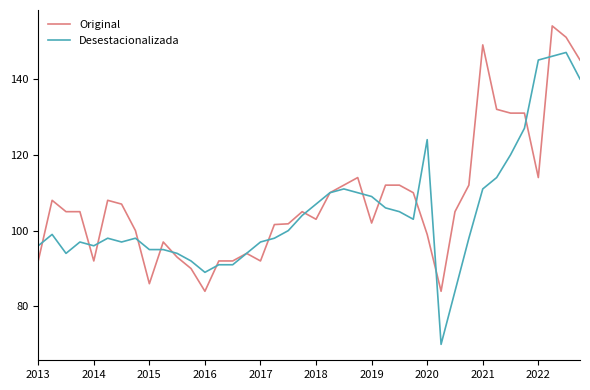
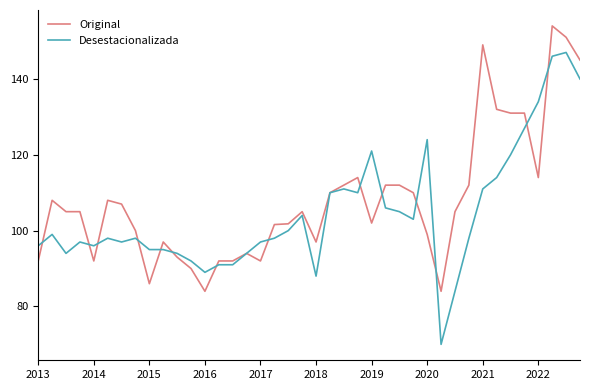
Original, 2018: 103 -> 97
Desestacionalizada, 2018: 107 -> 88
Desestacionalizada, 2019: 109 -> 121
Desestacionalizada, 2022: 145 -> 134
